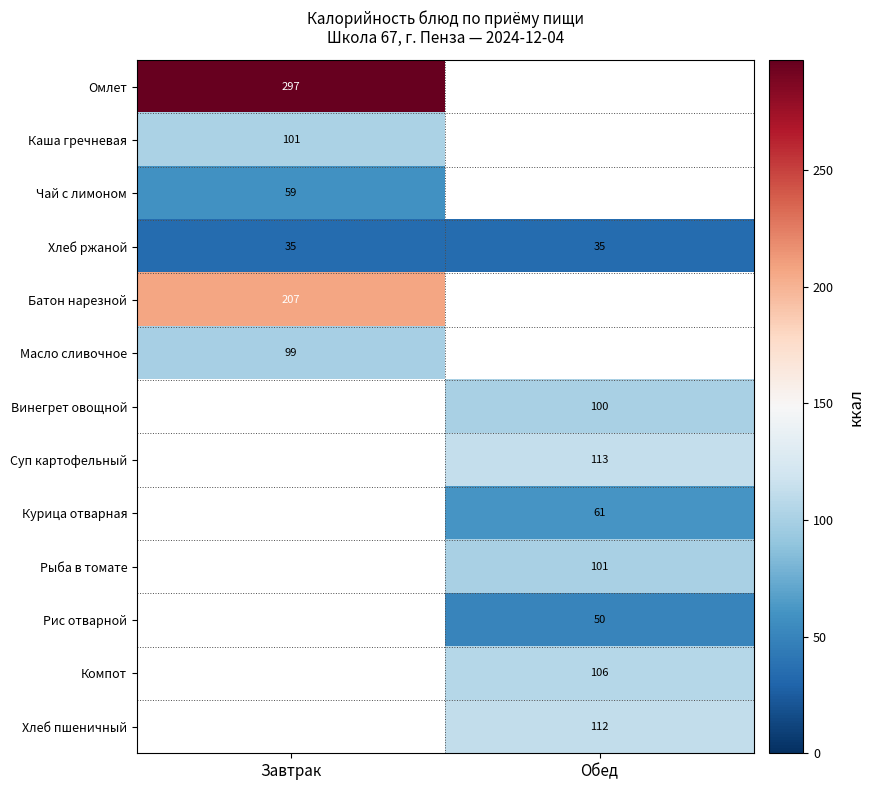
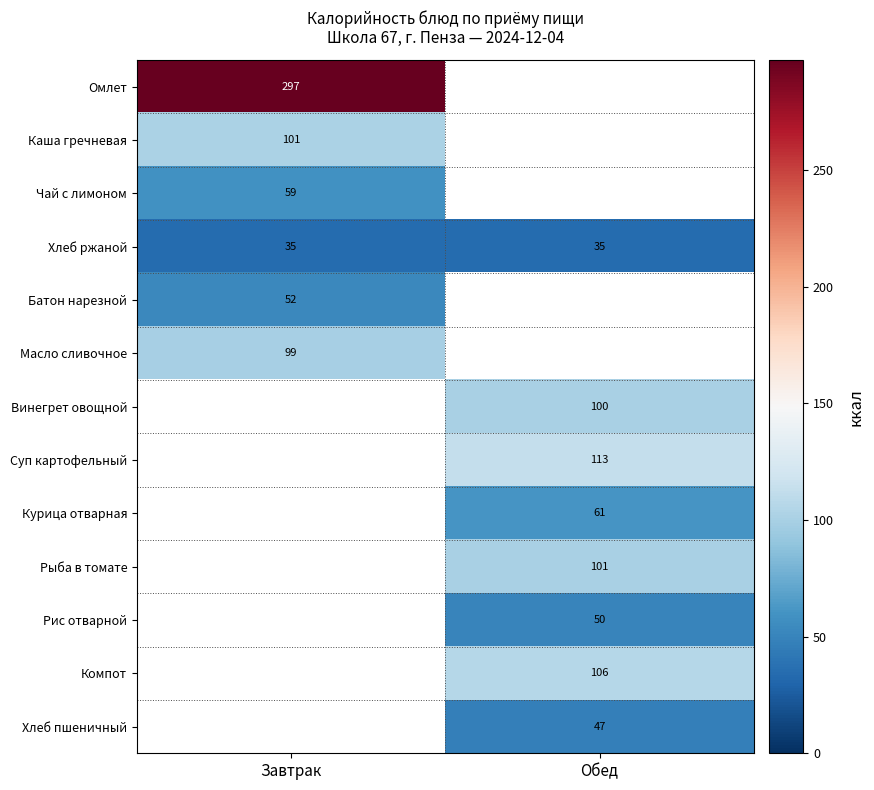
Батон нарезной, Завтрак: 207 -> 52
Хлеб пшеничный, Обед: 112 -> 47
